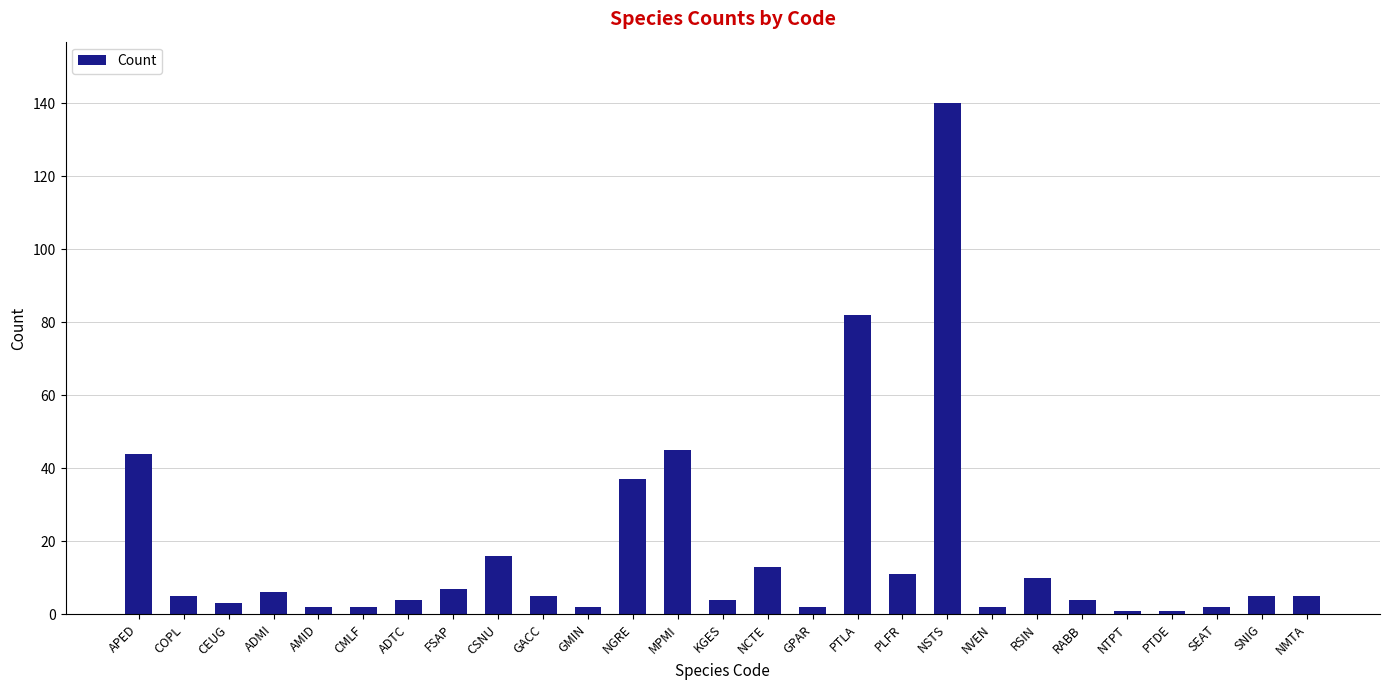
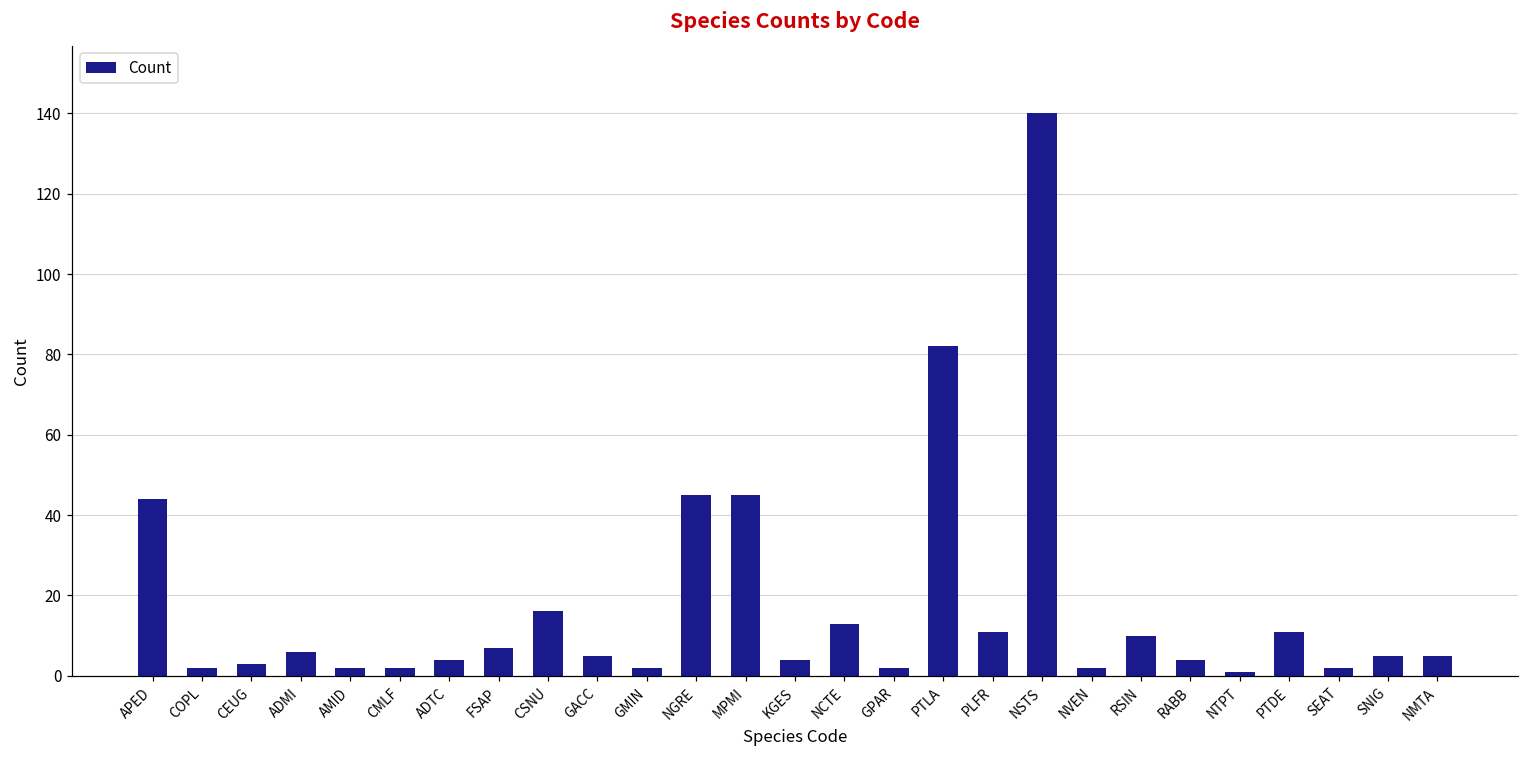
COPL: 5 -> 2
NGRE: 37 -> 45
PTDE: 1 -> 11
